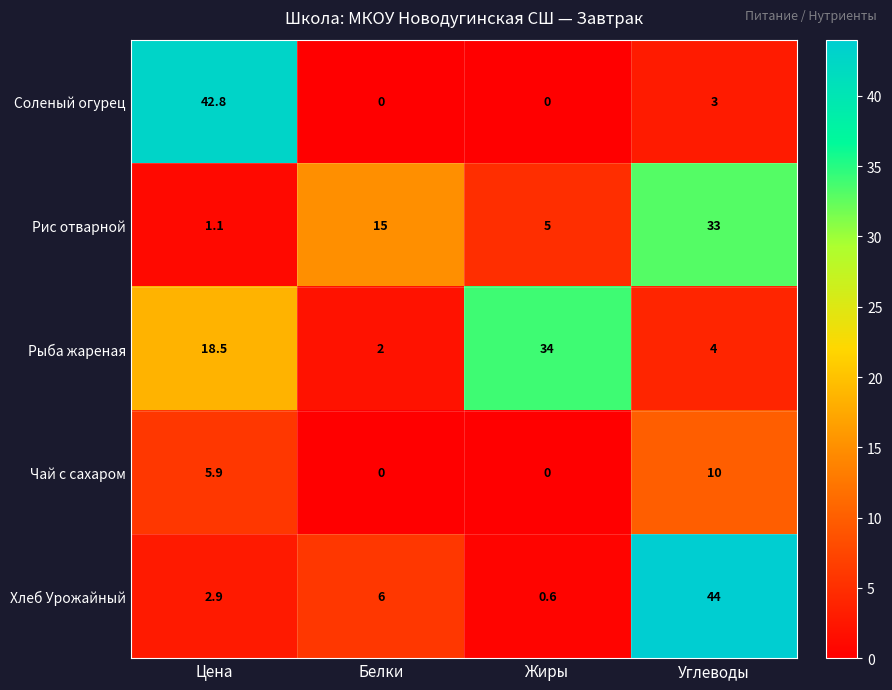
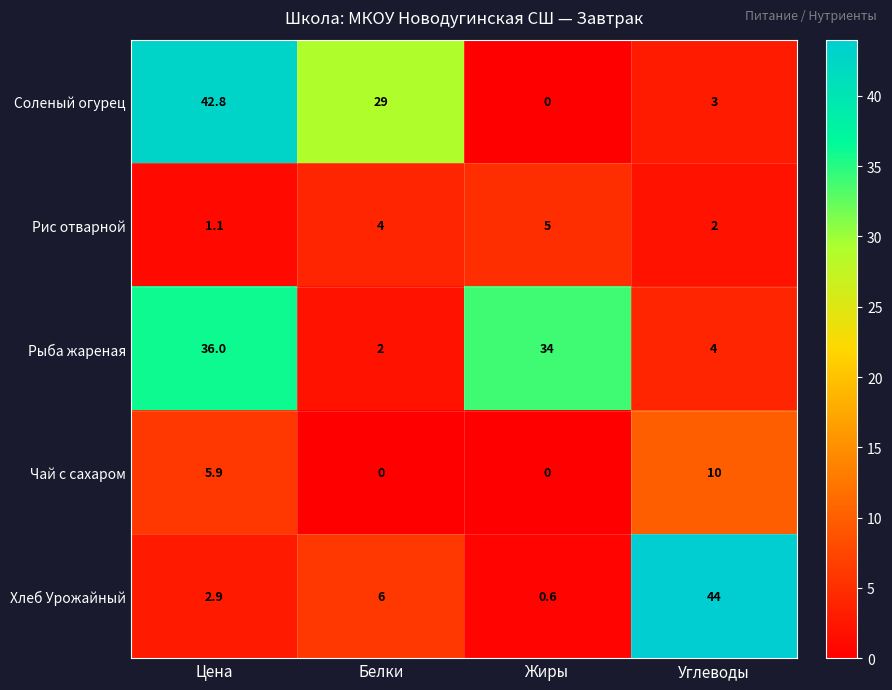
Соленый огурец, Белки: 0 -> 29
Рис отварной, Белки: 15 -> 4
Рис отварной, Углеводы: 33 -> 2
Рыба жареная, Цена: 18.5 -> 36.0
